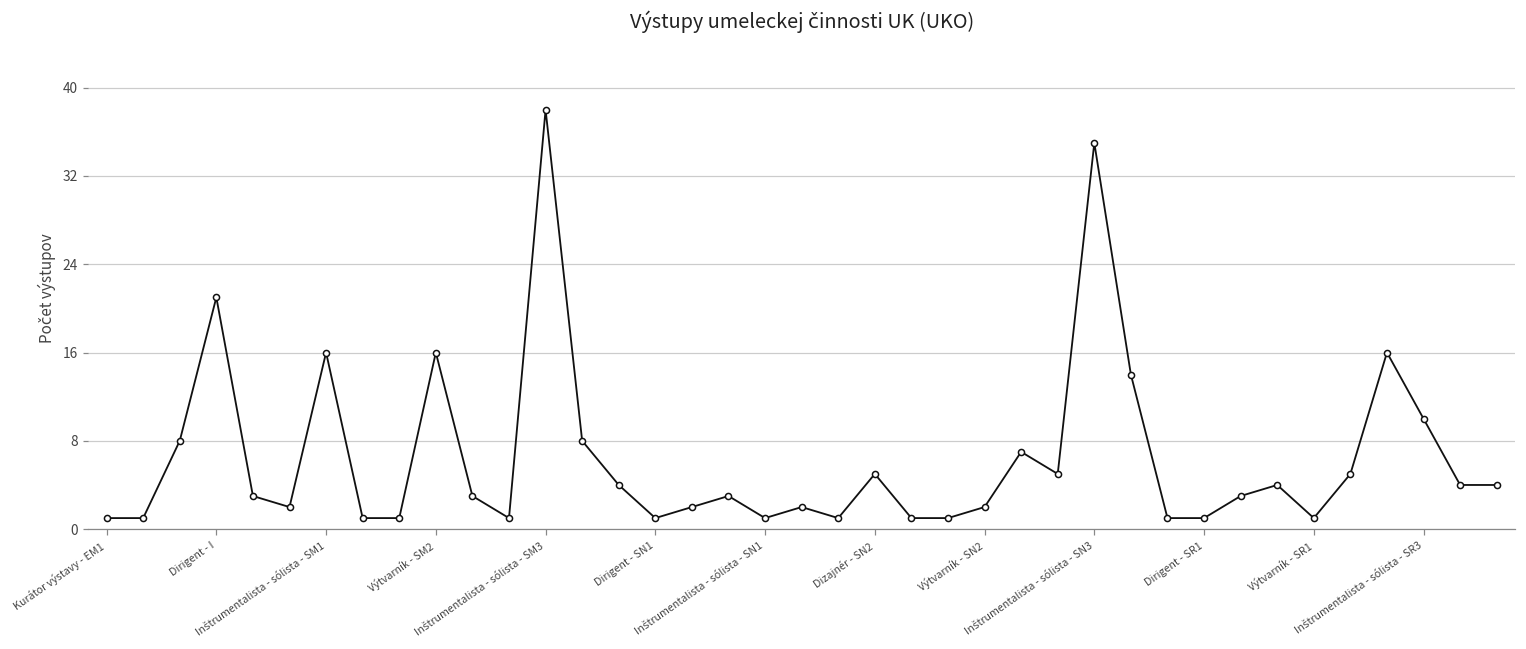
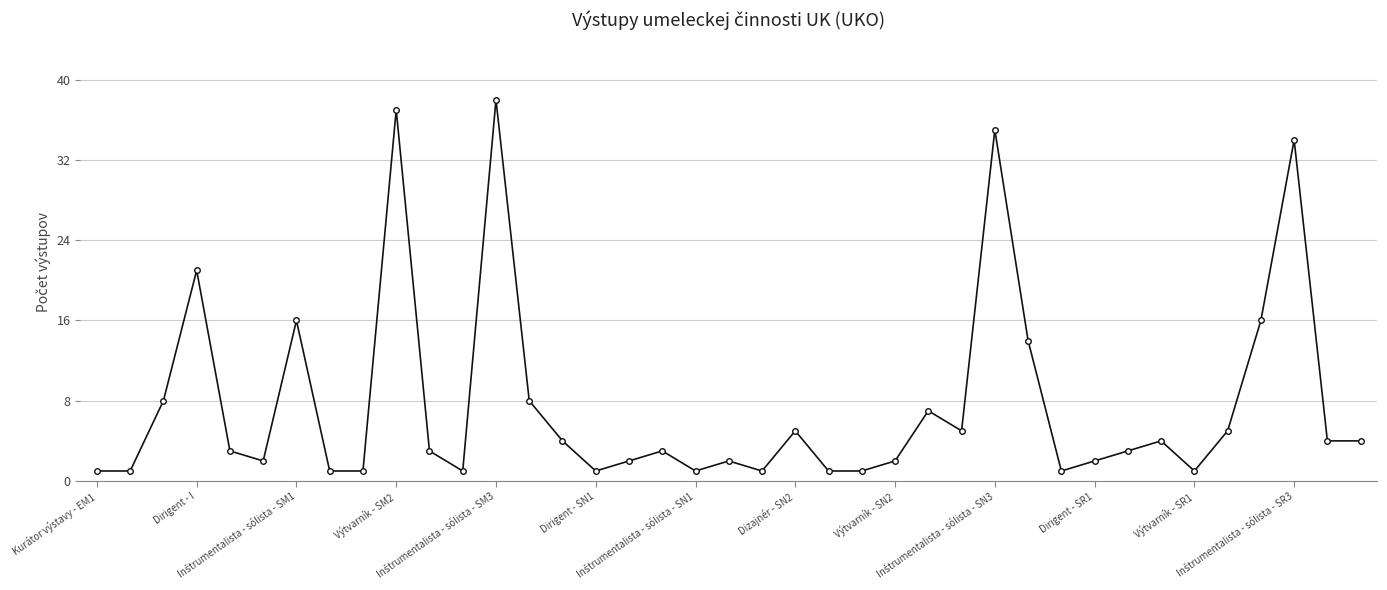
Výtvarník - SM2: 16 -> 37
Dirigent - SR1: 1 -> 2
Inštrumentalista - sólista - SR3: 10 -> 34
